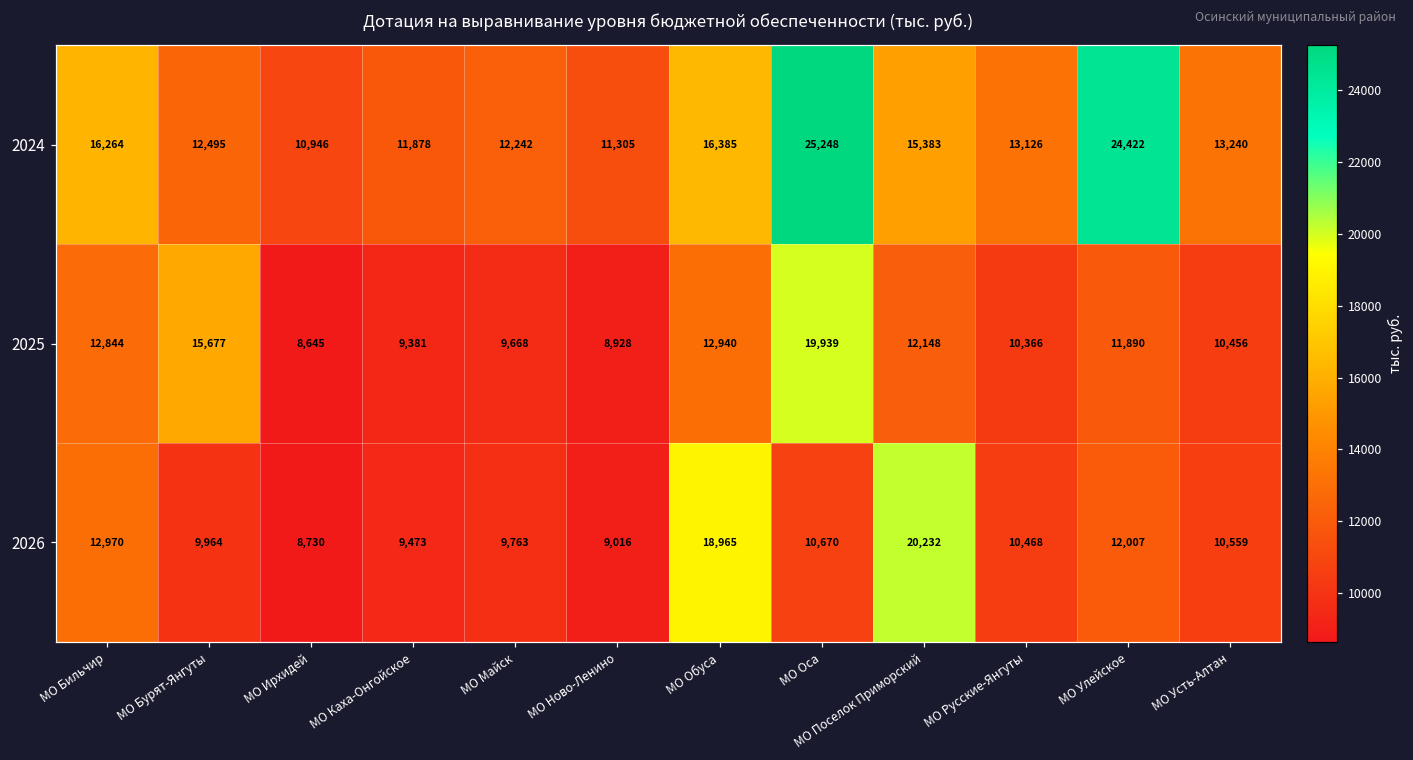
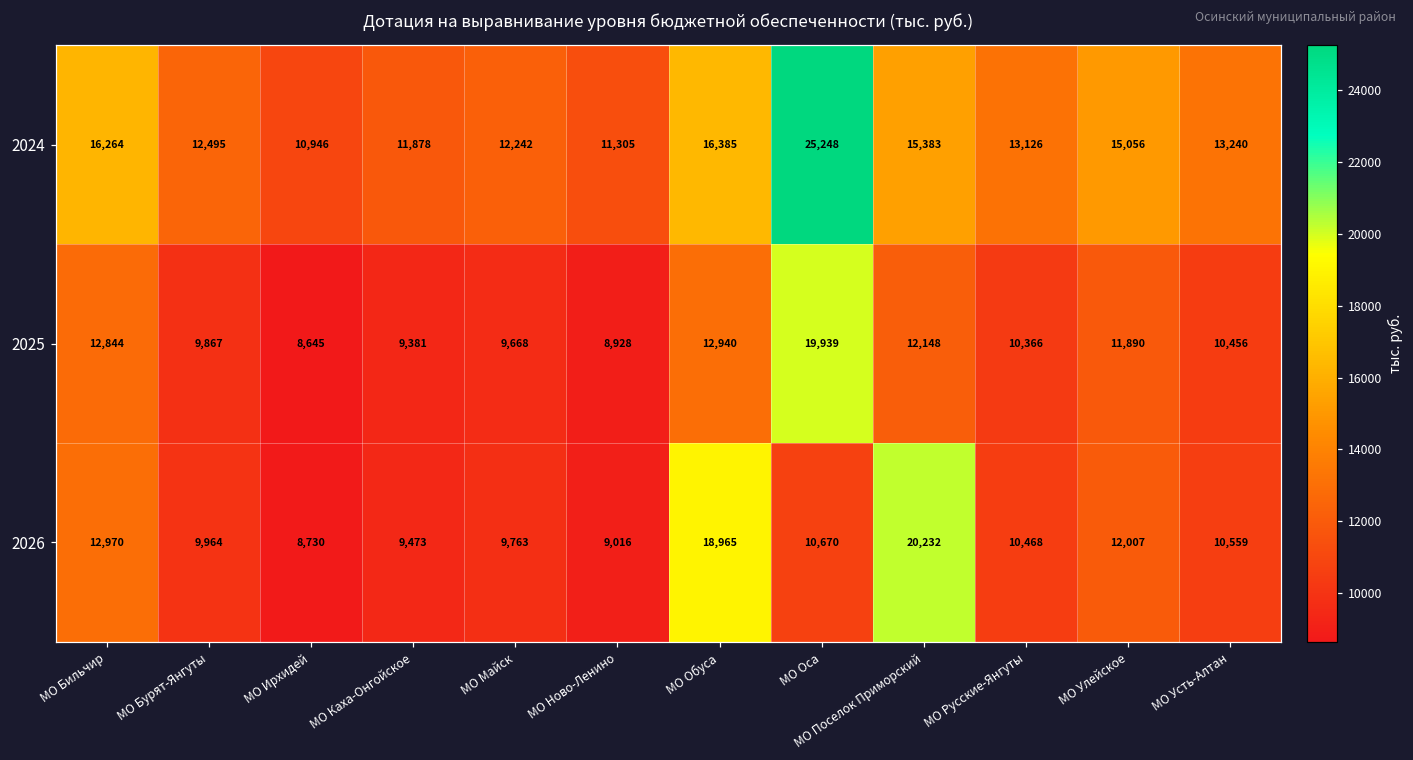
2024, МО Улейское: 24,422 -> 15,056
2025, МО Бурят-Янгуты: 15,677 -> 9,867
